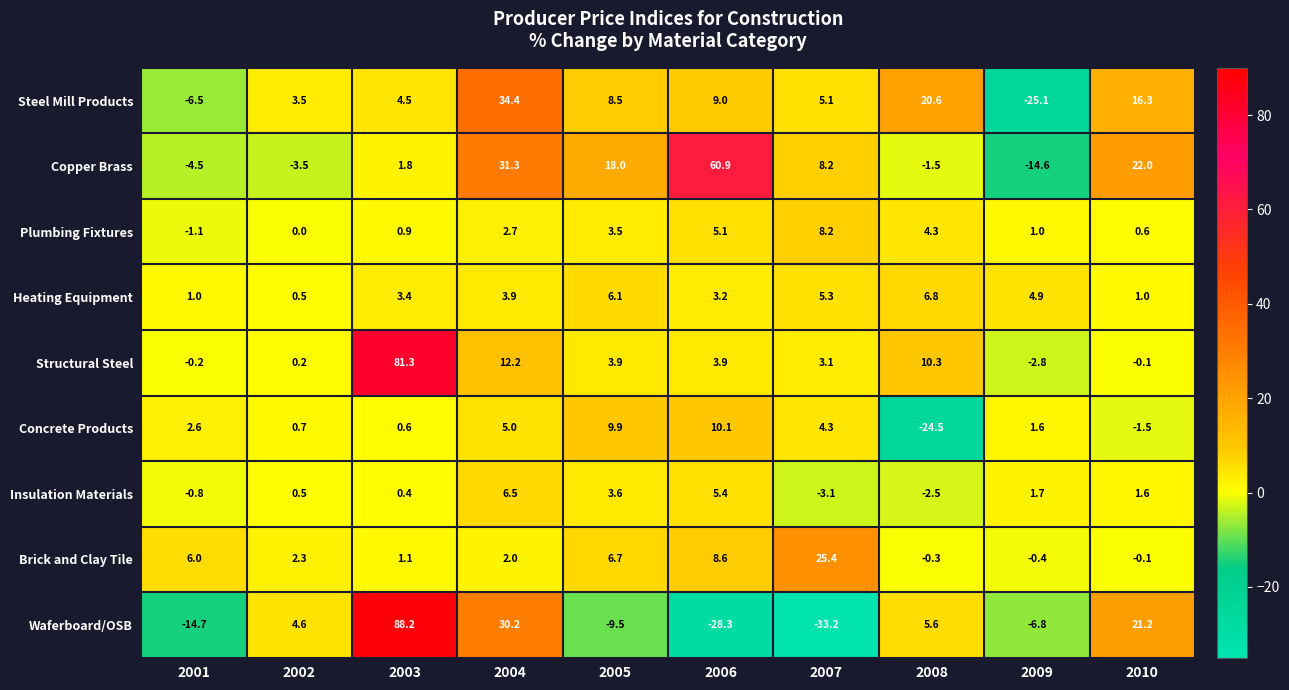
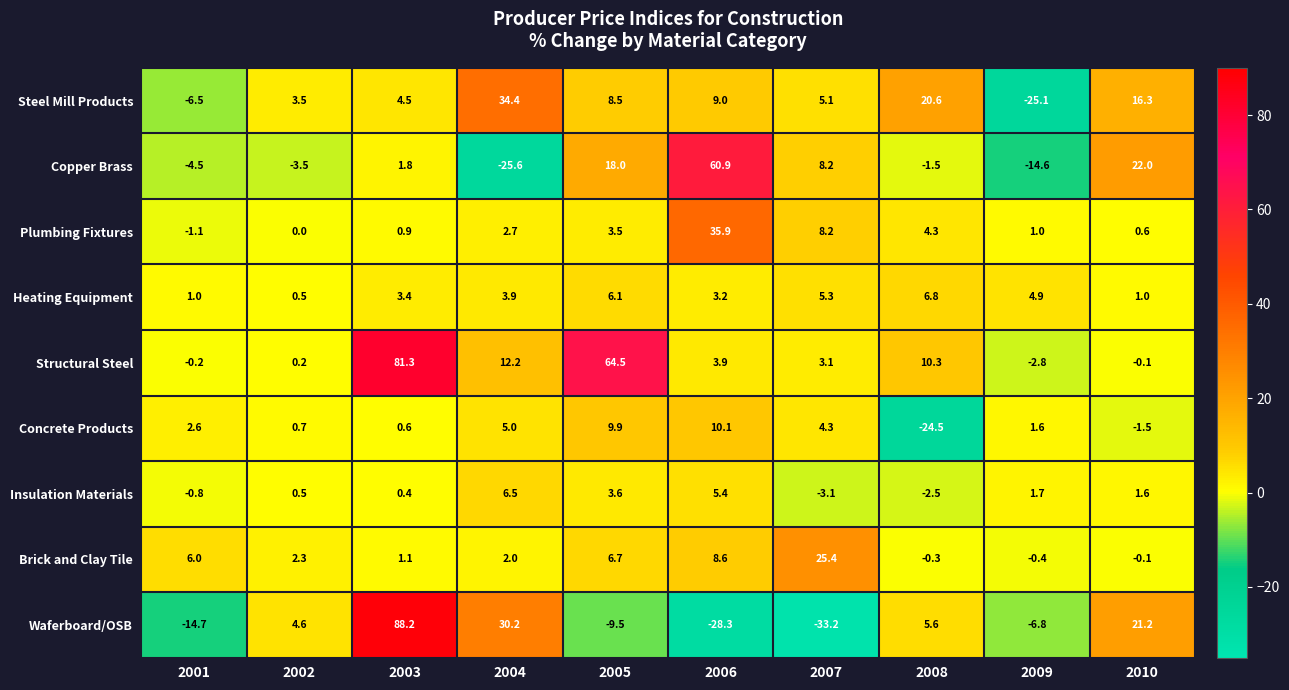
Copper Brass, 2004: 31.3 -> -25.6
Plumbing Fixtures, 2006: 5.1 -> 35.9
Structural Steel, 2005: 3.9 -> 64.5
